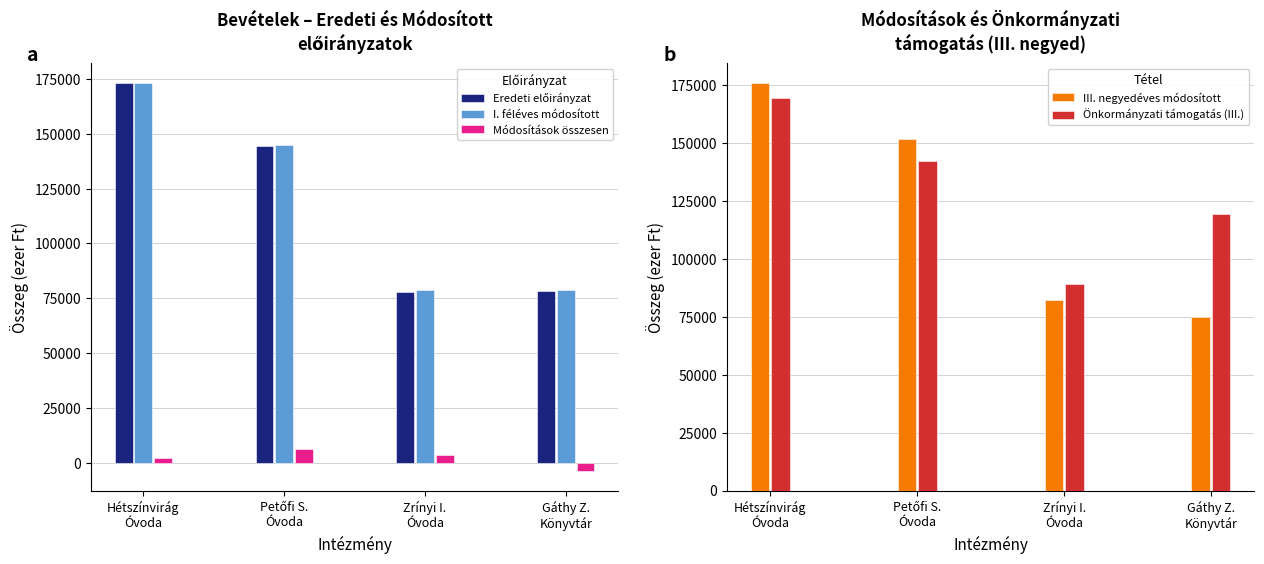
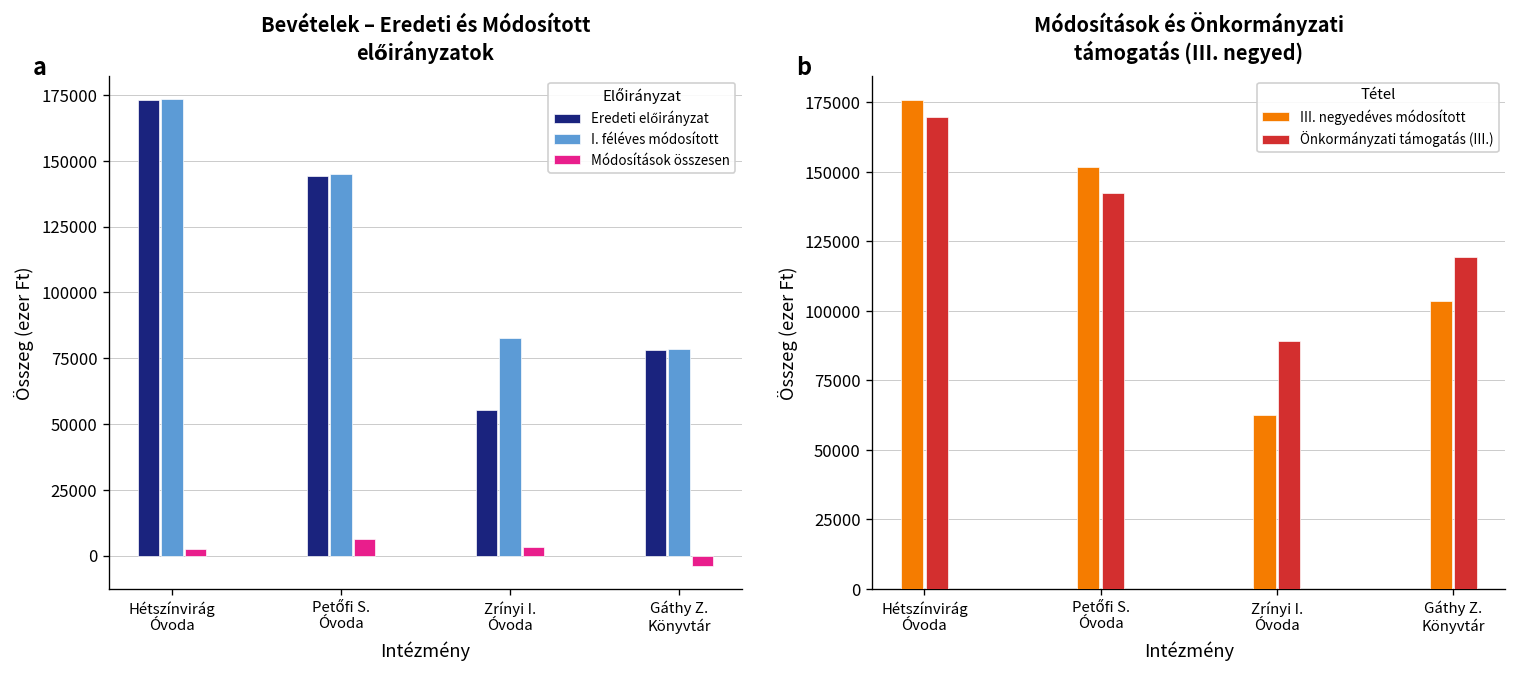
Bevételek – Eredeti és Módosított előirányzatok, Eredeti előirányzat, Zrínyi I. Óvoda: 78000 -> 55000
Bevételek – Eredeti és Módosított előirányzatok, I. féléves módosított, Zrínyi I. Óvoda: 79000 -> 83000
Módosítások és Önkormányzati támogatás (III. negyed), III. negyedéves módosított, Zrínyi I. Óvoda: 82000 -> 62000
Módosítások és Önkormányzati támogatás (III. negyed), III. negyedéves módosított, Gáthy Z. Könyvtár: 75000 -> 104000
